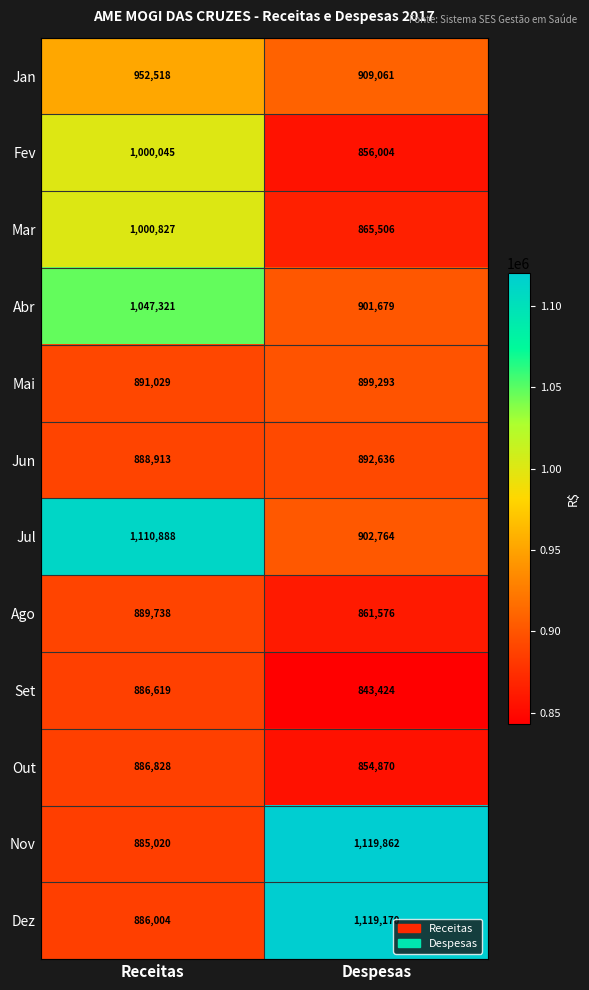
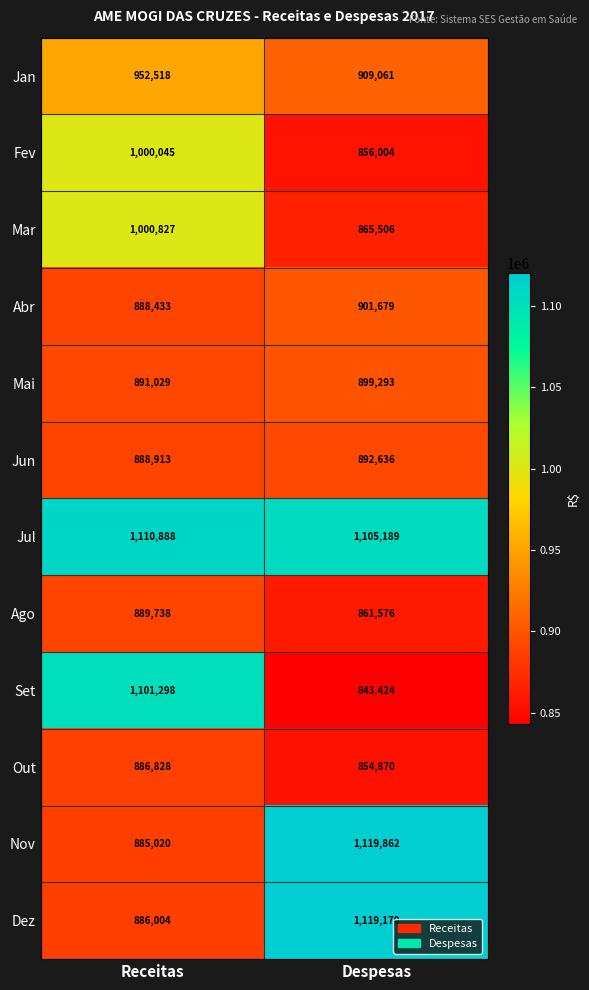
Abr, Receitas: 1,047,321 -> 888,433
Jul, Despesas: 902,764 -> 1,105,189
Set, Receitas: 886,619 -> 1,101,298
